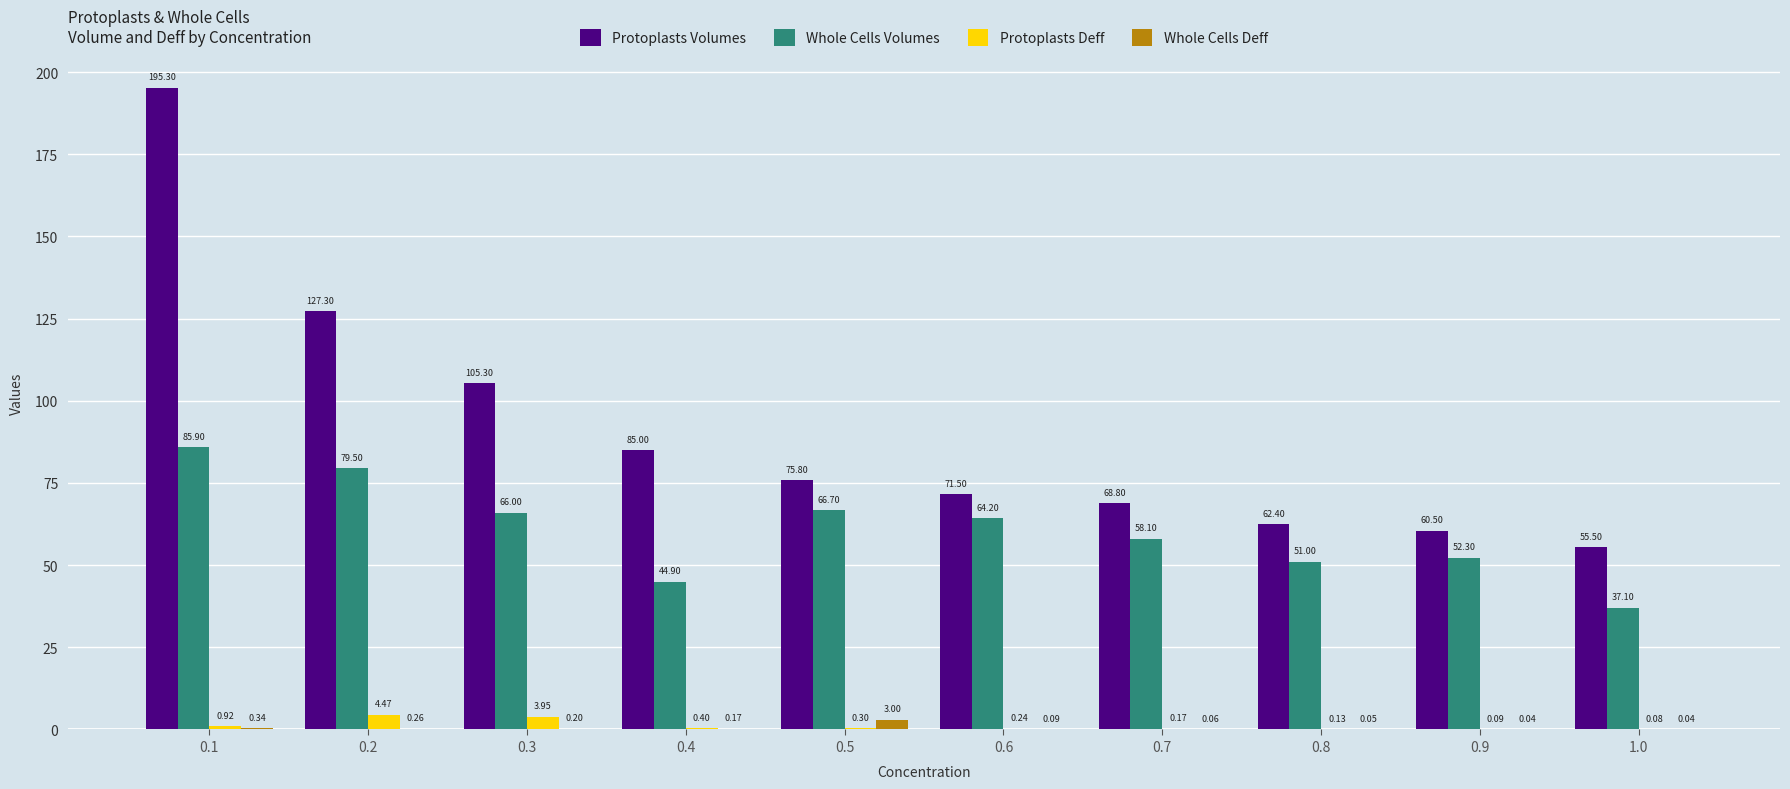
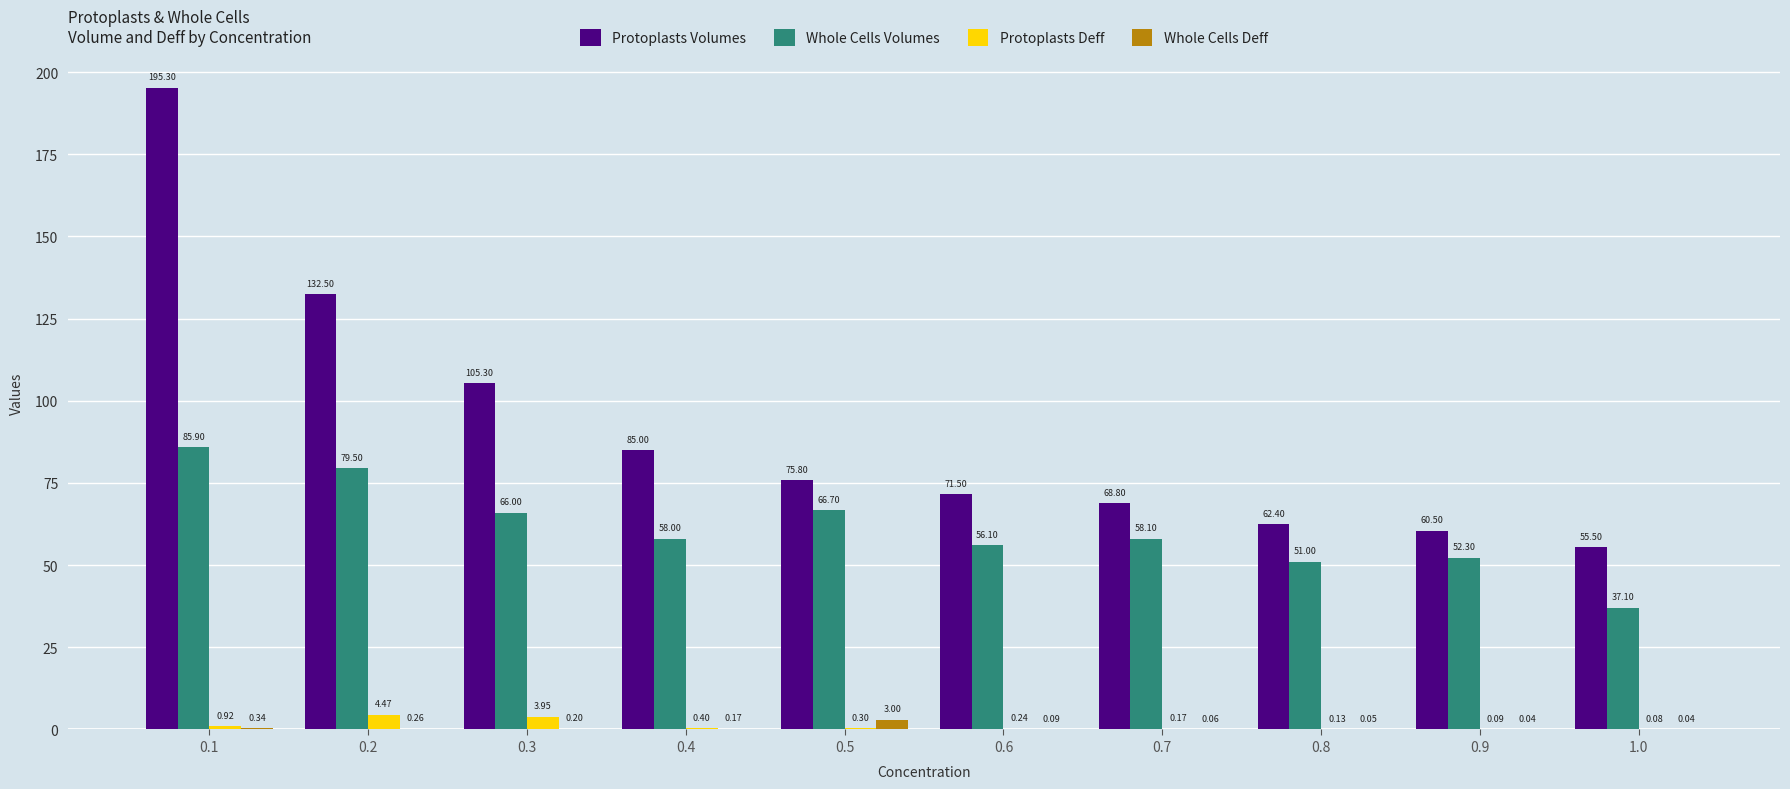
Protoplasts Volumes, 0.2: 127.30 -> 132.50
Whole Cells Volumes, 0.4: 44.90 -> 58.00
Whole Cells Volumes, 0.6: 64.20 -> 56.10
